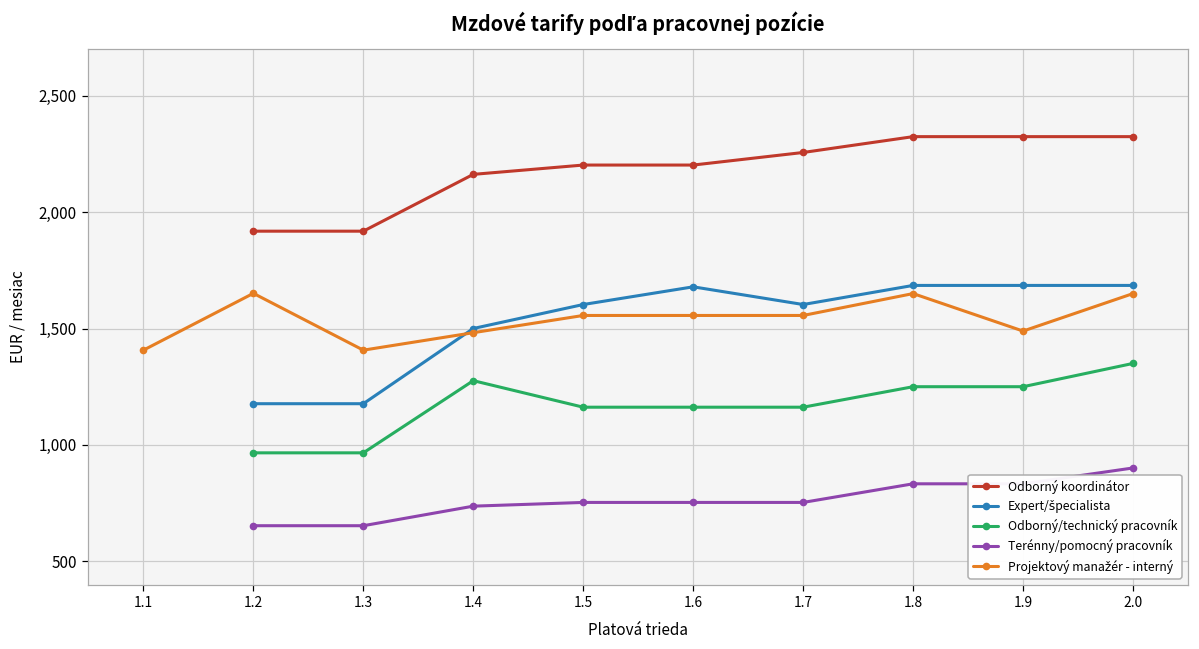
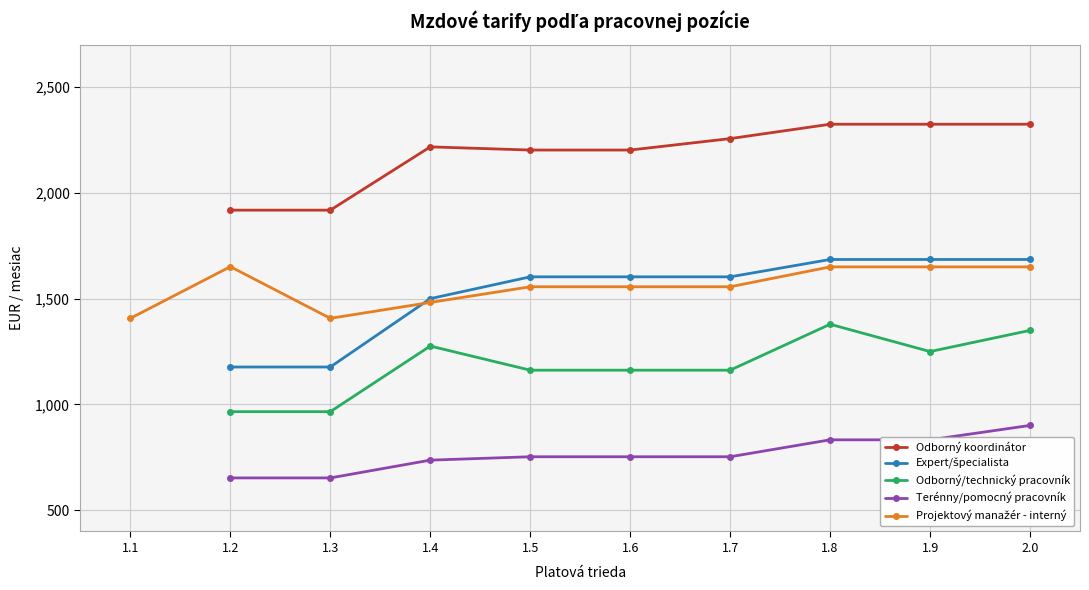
Odborný koordinátor, 1.4: 2,160 -> 2,220
Expert/špecialista, 1.6: 1,680 -> 1,600
Odborný/technický pracovník, 1.8: 1,250 -> 1,380
Projektový manažér - interný, 1.9: 1,490 -> 1,650
